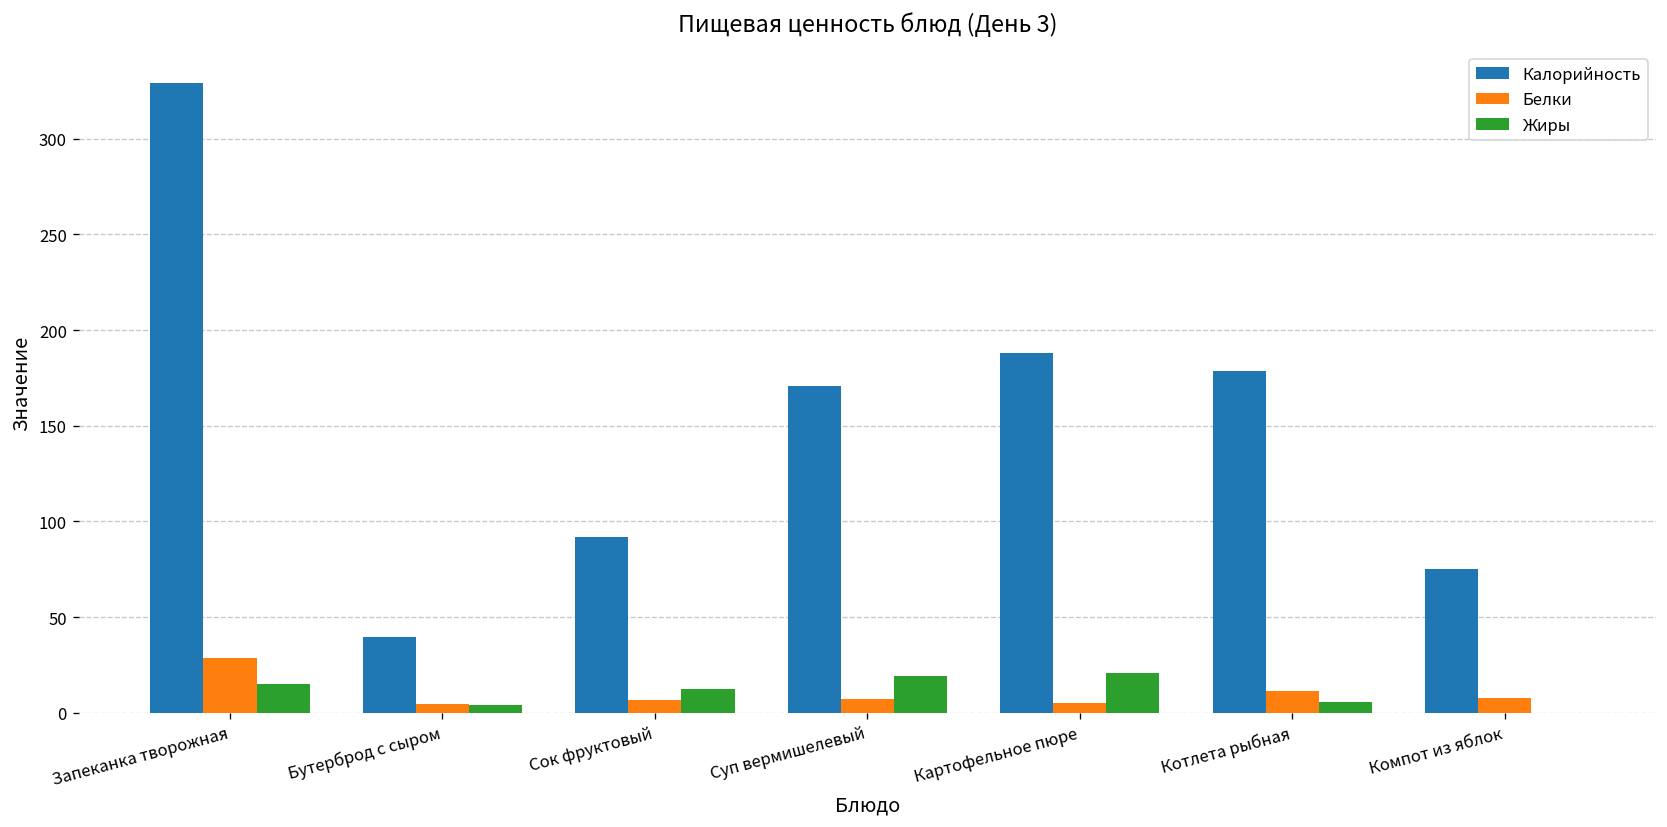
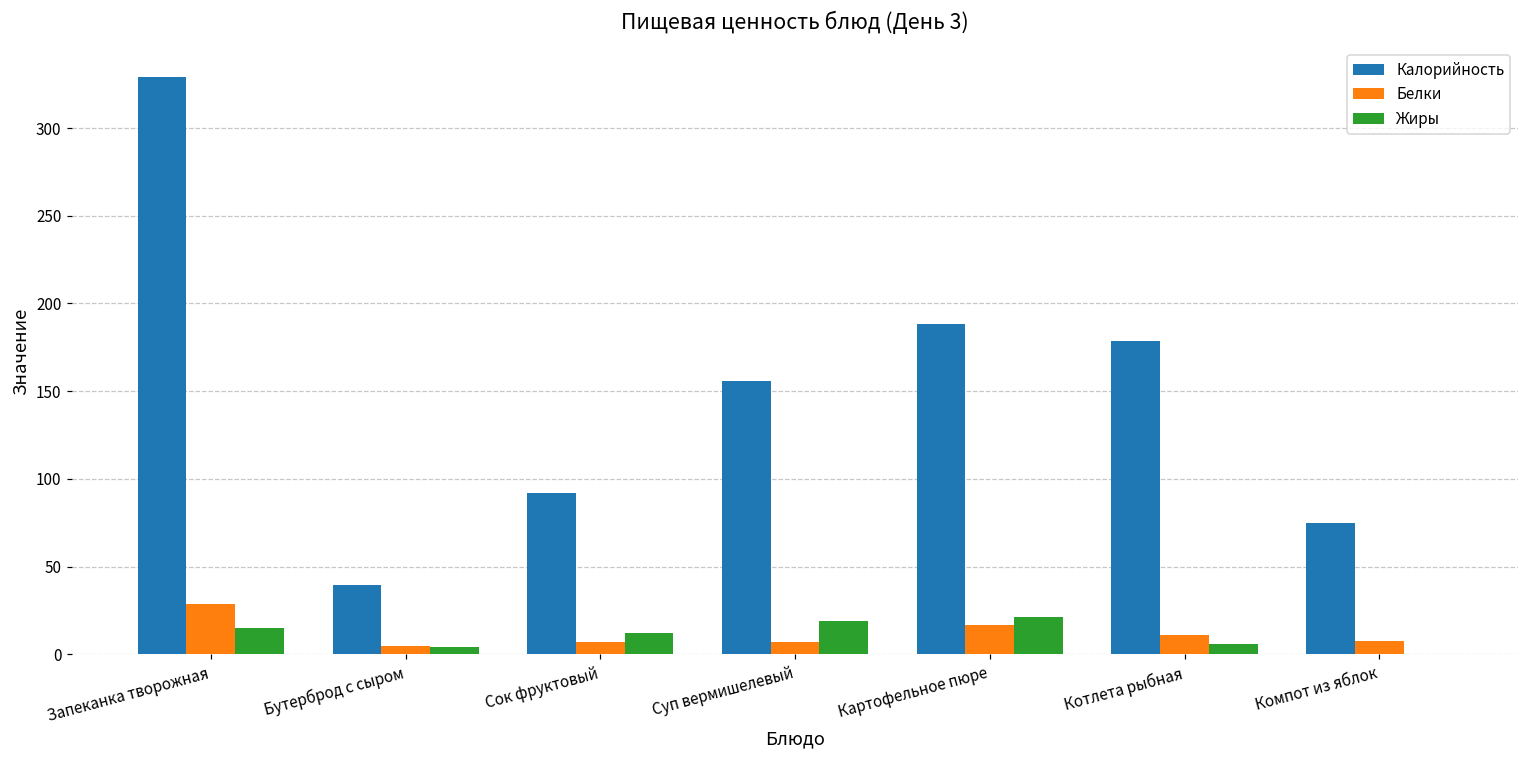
Калорийность, Суп вермишелевый: 171 -> 156
Белки, Картофельное пюре: 5 -> 17
